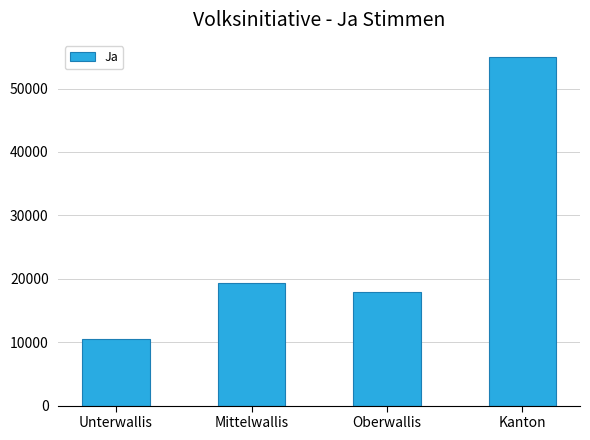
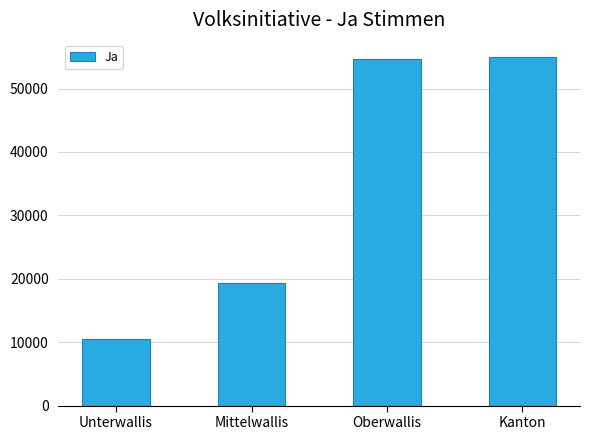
Oberwallis: 18000 -> 55000
